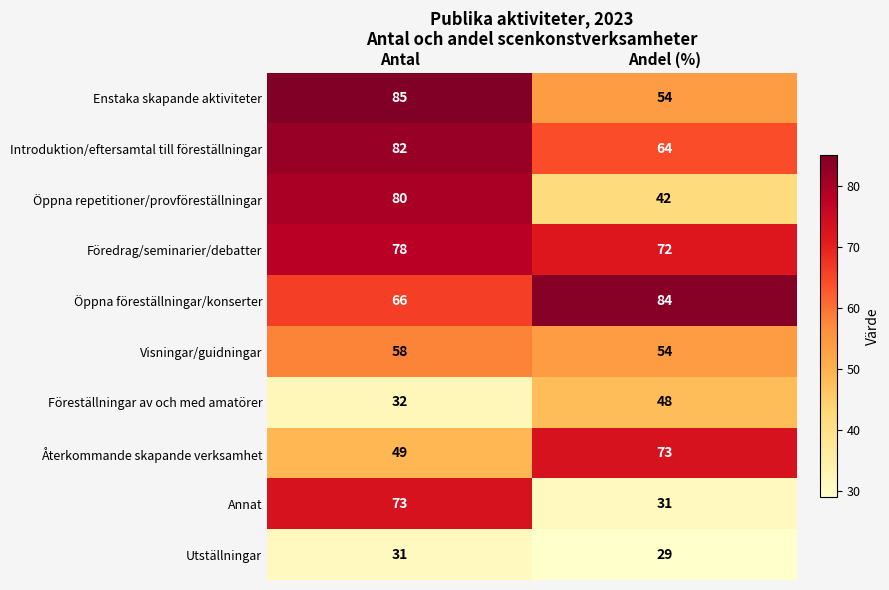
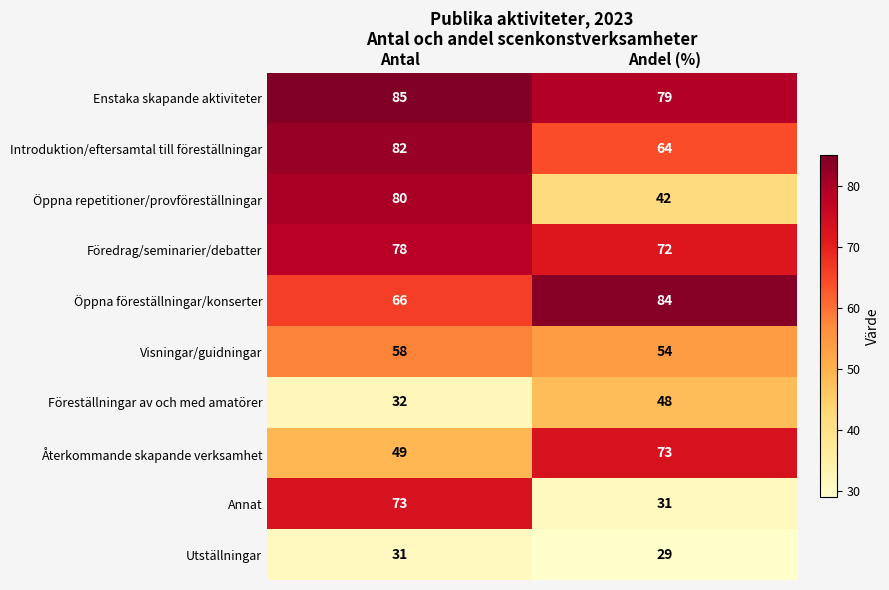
Enstaka skapande aktiviteter, Andel (%): 54 -> 79
